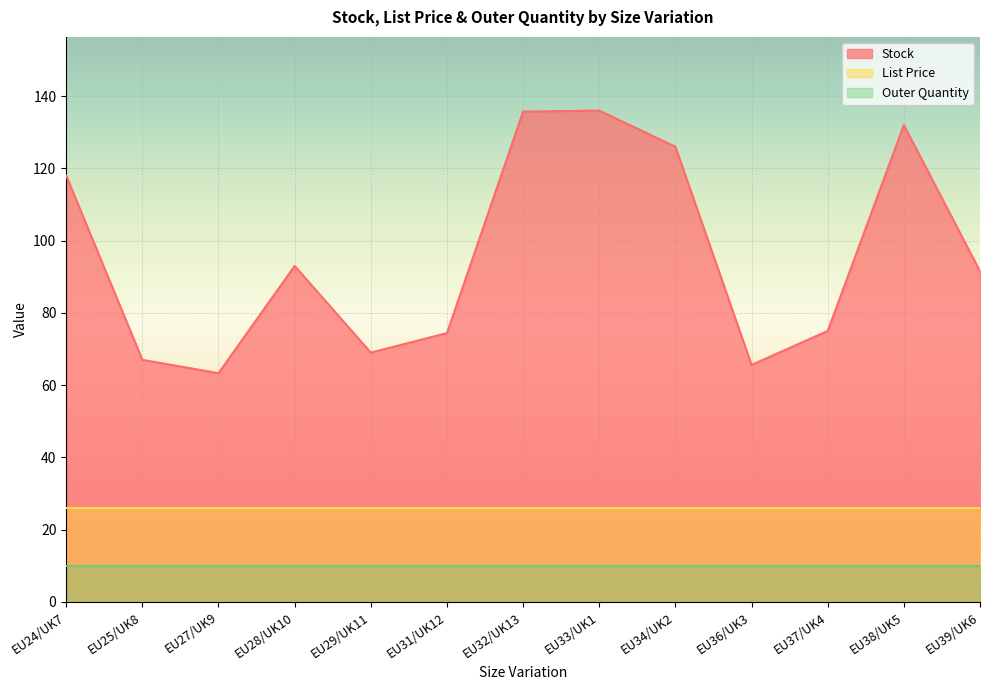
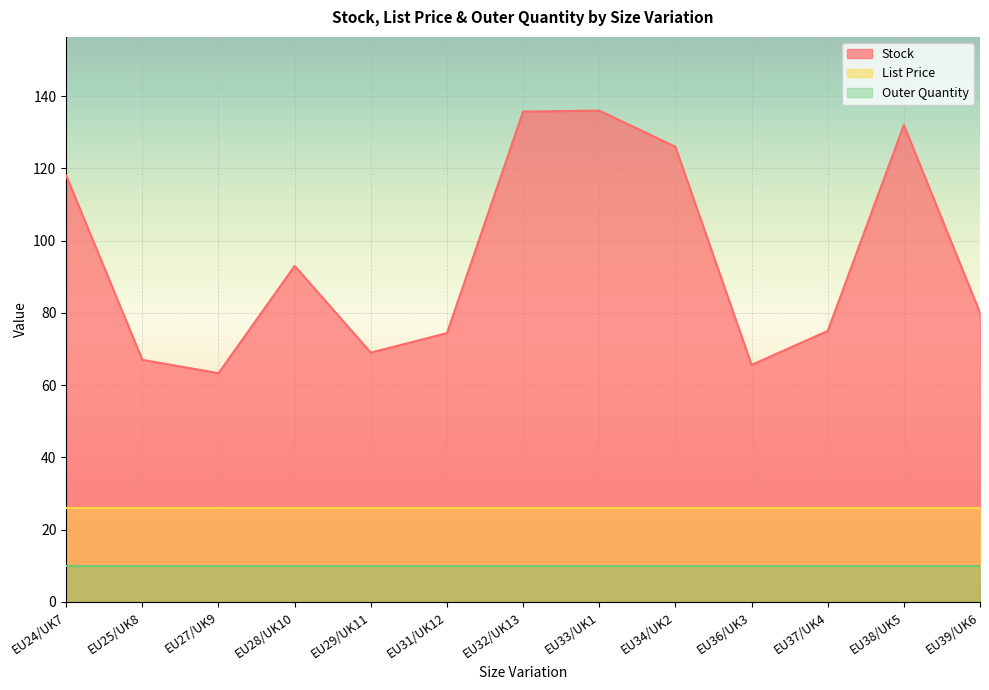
Stock, EU39/UK6: 92 -> 80
